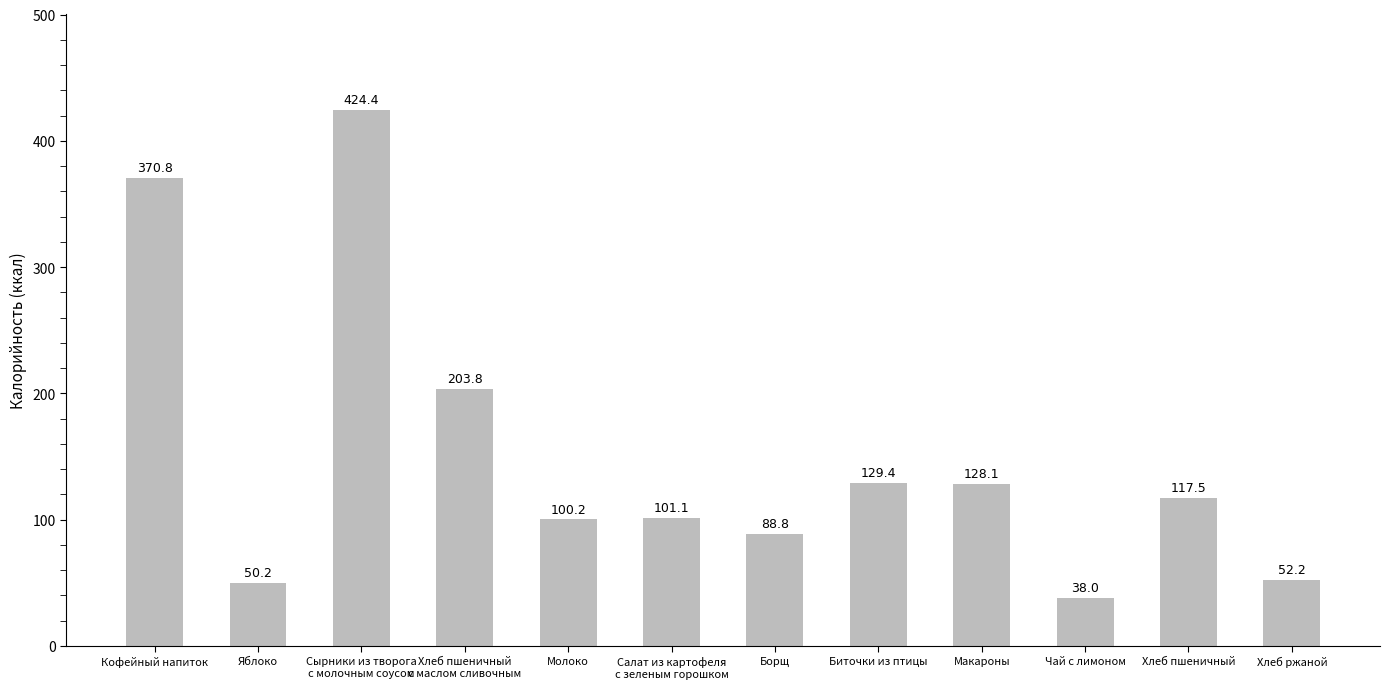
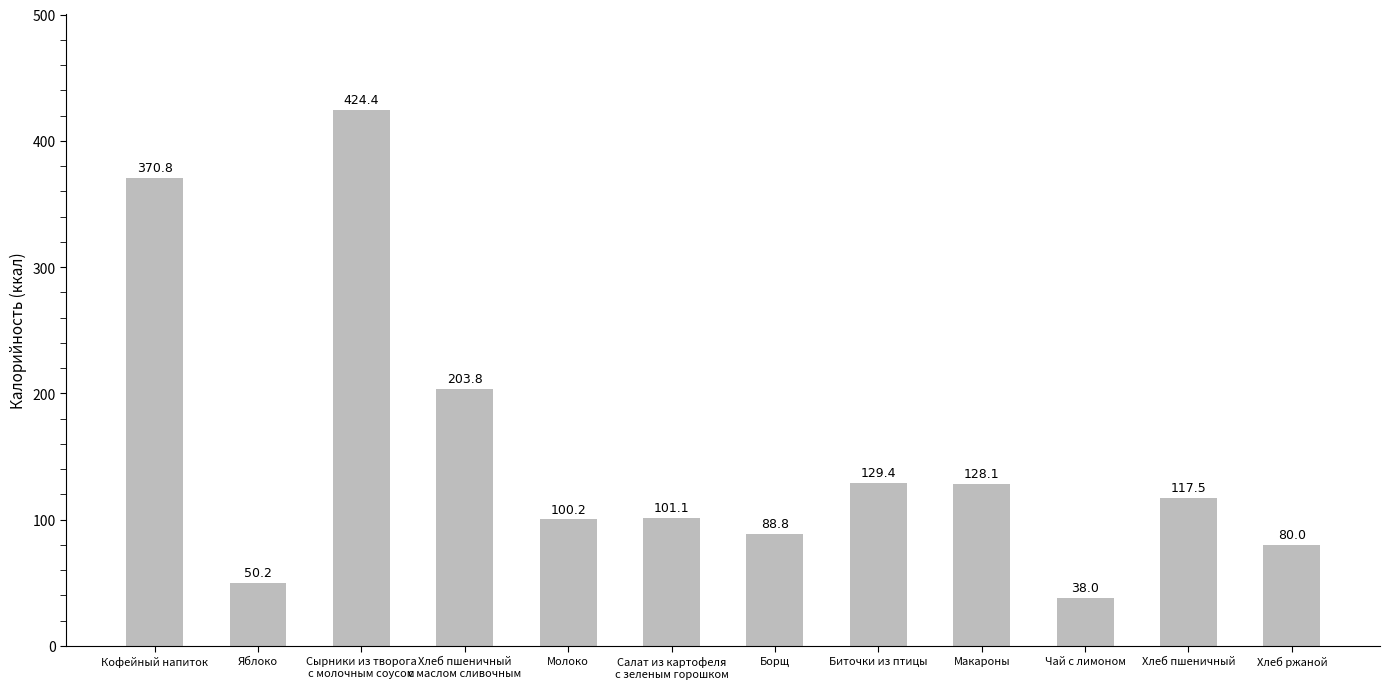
Хлеб ржаной: 52.2 -> 80.0
